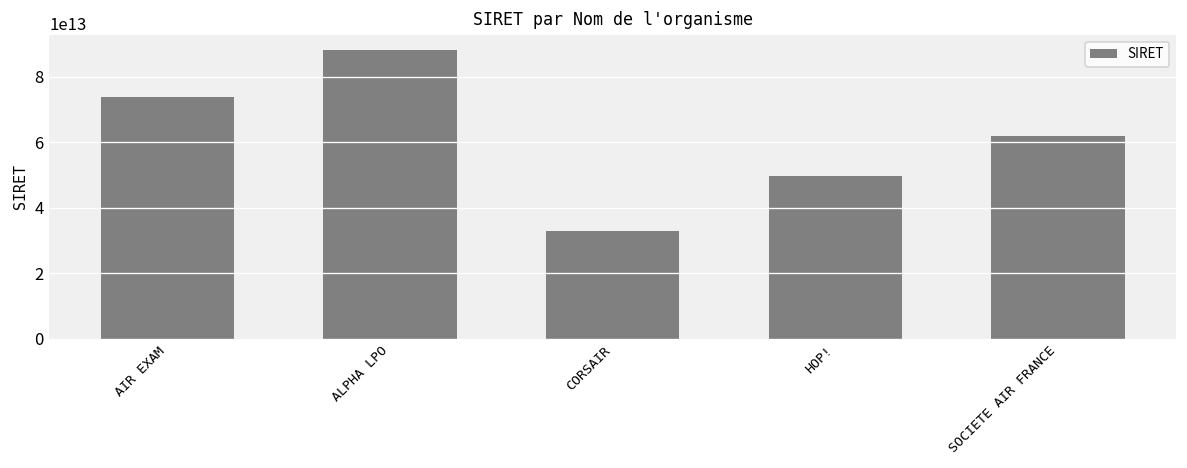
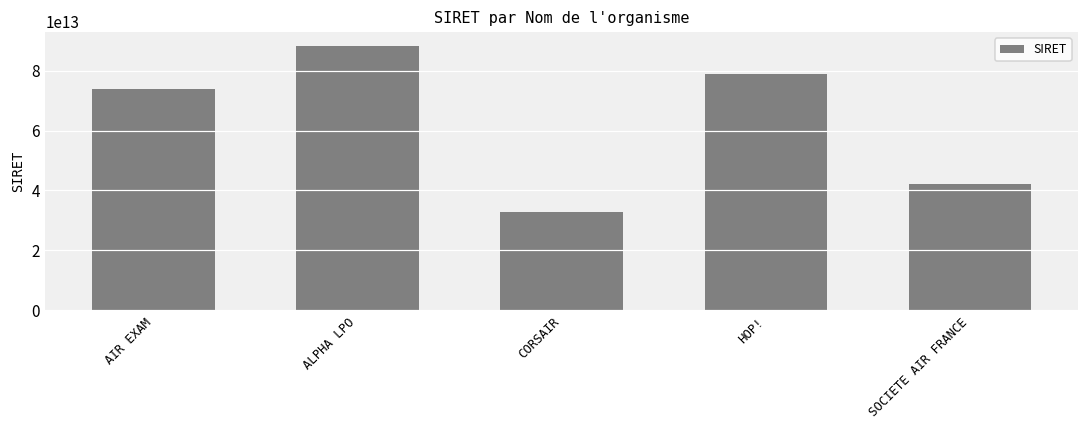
HOP!: 50000000000000 -> 79000000000000
SOCIETE AIR FRANCE: 62000000000000 -> 42000000000000
